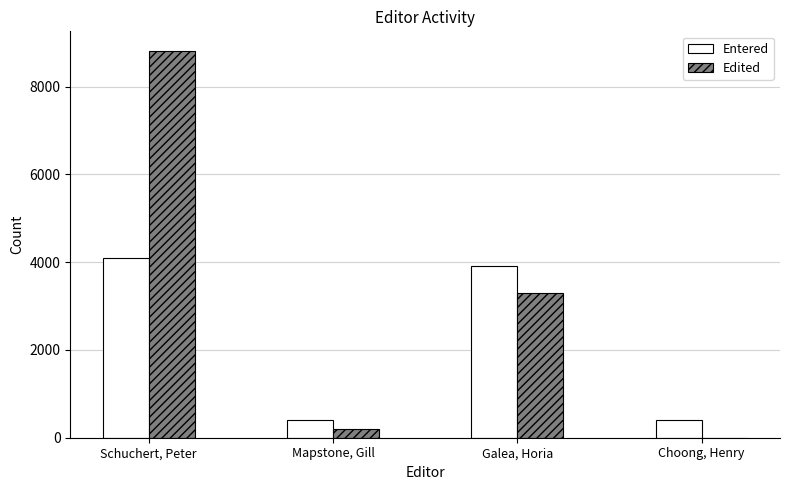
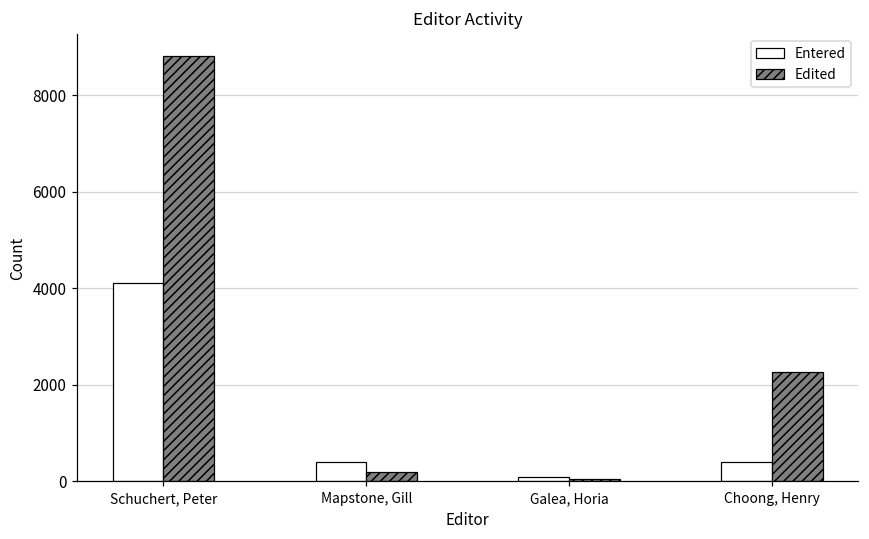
Entered, Galea, Horia: 3900 -> 100
Edited, Galea, Horia: 3300 -> 0
Edited, Choong, Henry: 0 -> 2300
